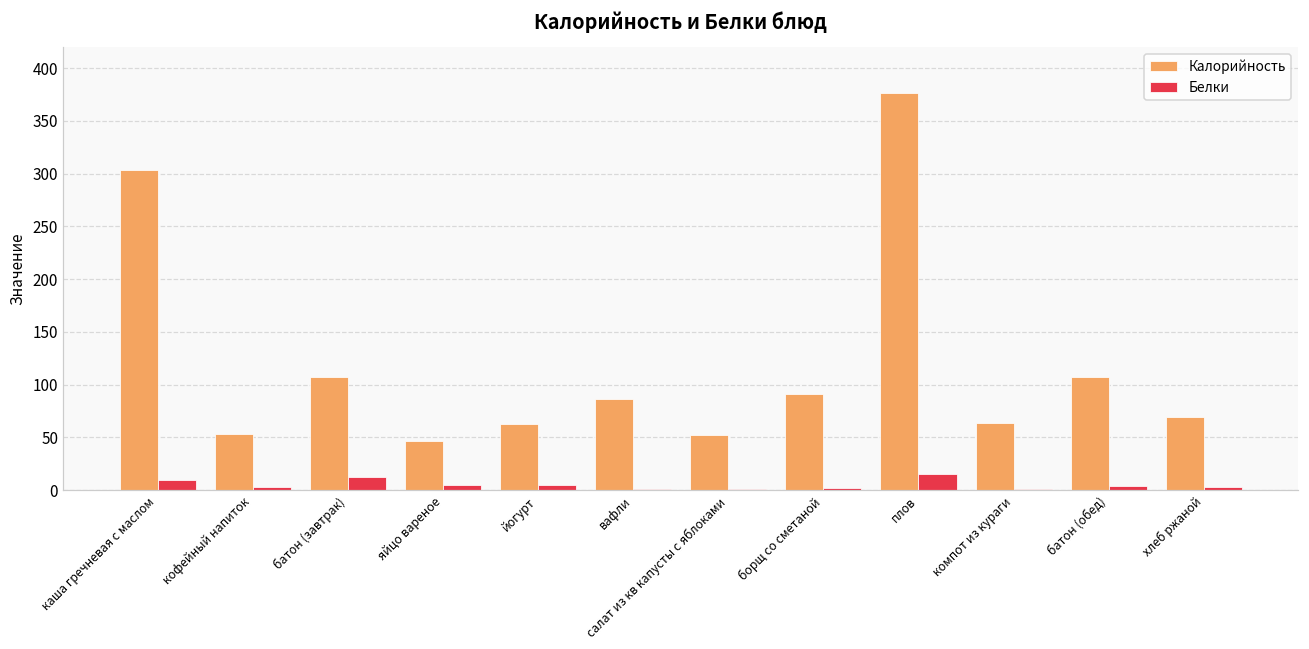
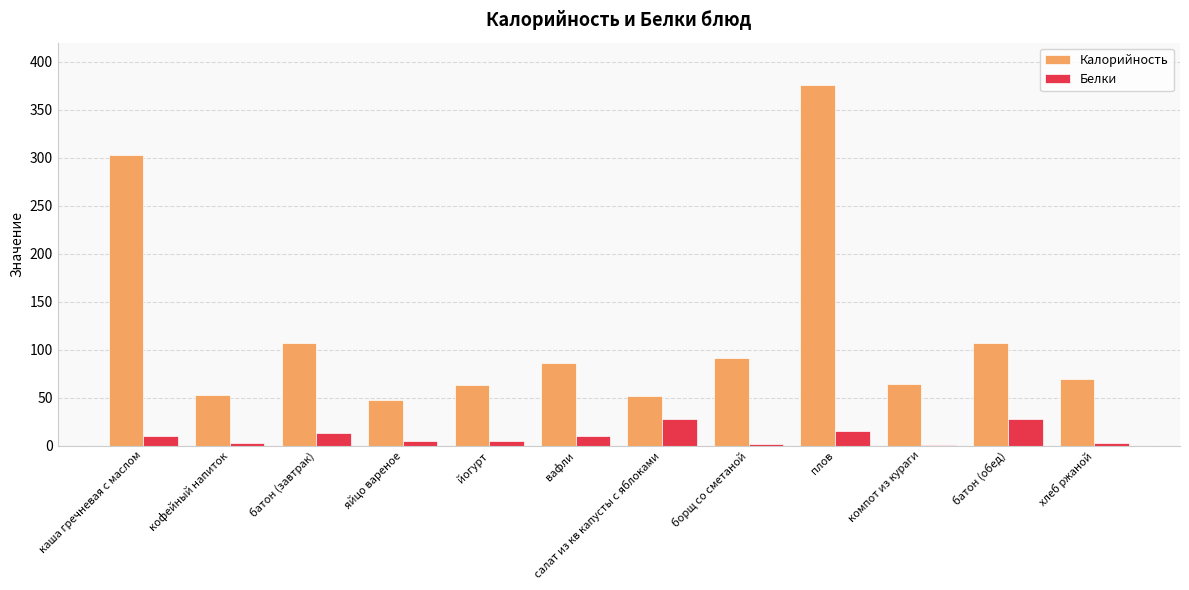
Белки, вафли: 0 -> 10
Белки, салат из кв капусты с яблоками: 0 -> 30
Белки, батон (обед): 0 -> 30
